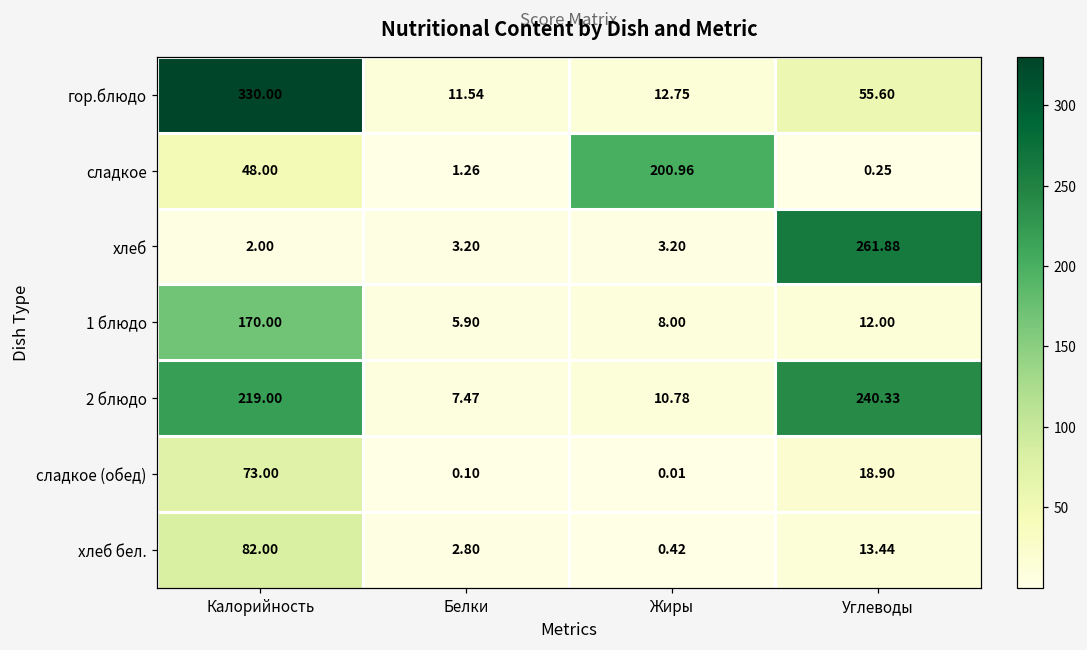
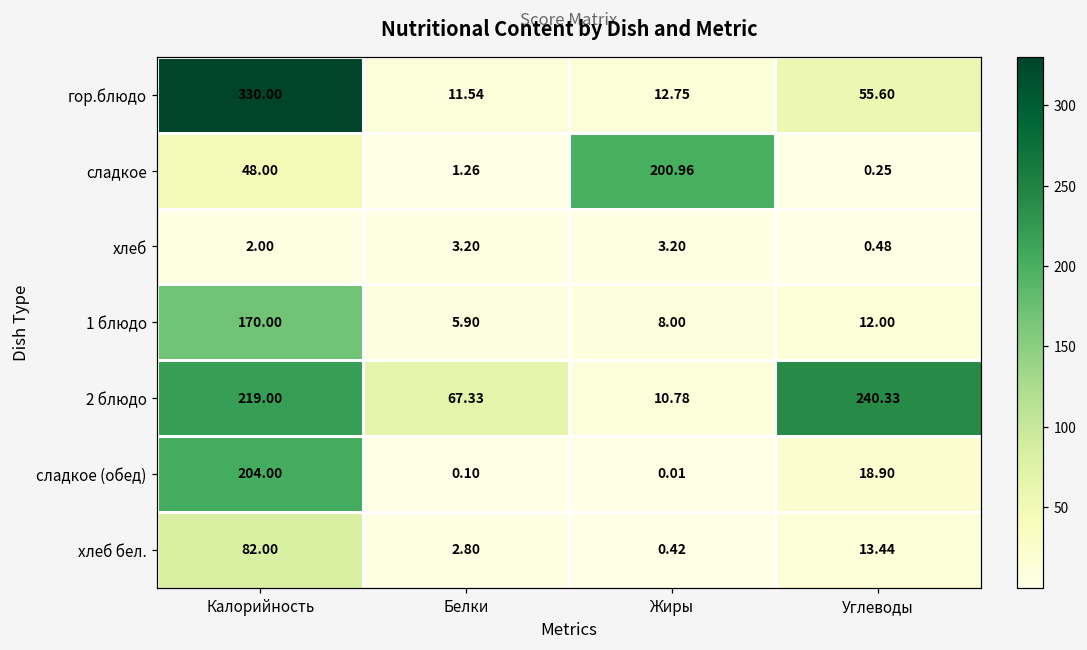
хлеб, Углеводы: 261.88 -> 0.48
2 блюдо, Белки: 7.47 -> 67.33
сладкое (обед), Калорийность: 73.00 -> 204.00
